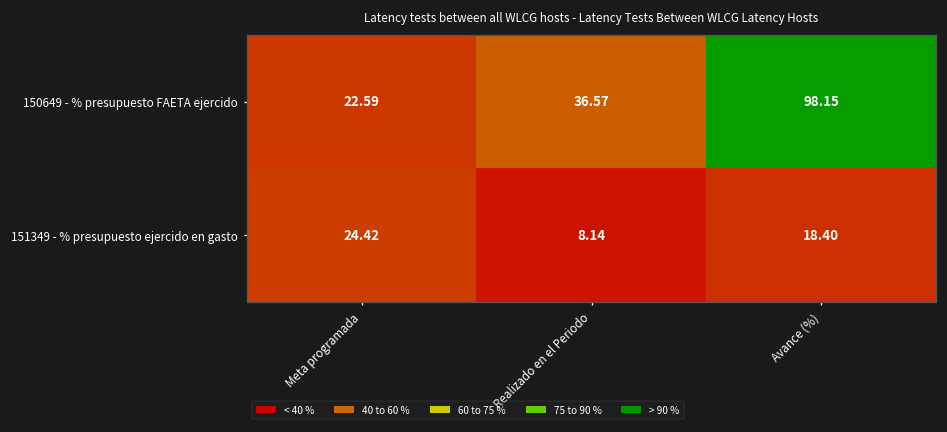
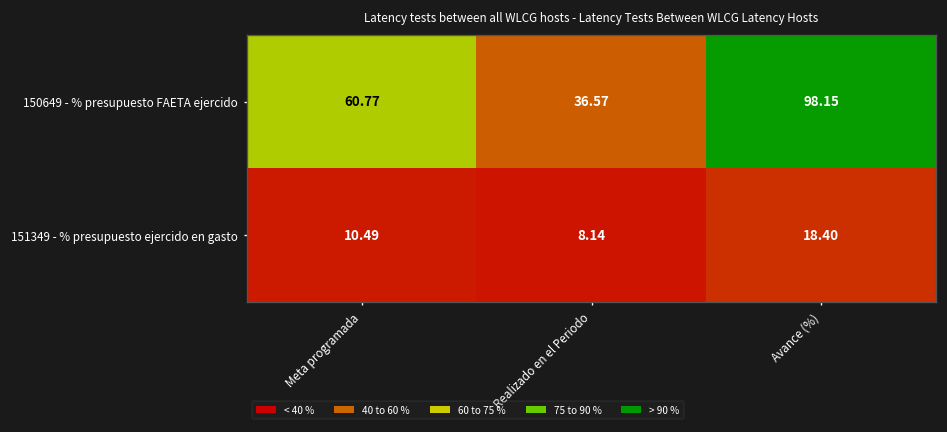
150649 - % presupuesto FAETA ejercido, Meta programada: 22.59 -> 60.77
151349 - % presupuesto ejercido en gasto, Meta programada: 24.42 -> 10.49
